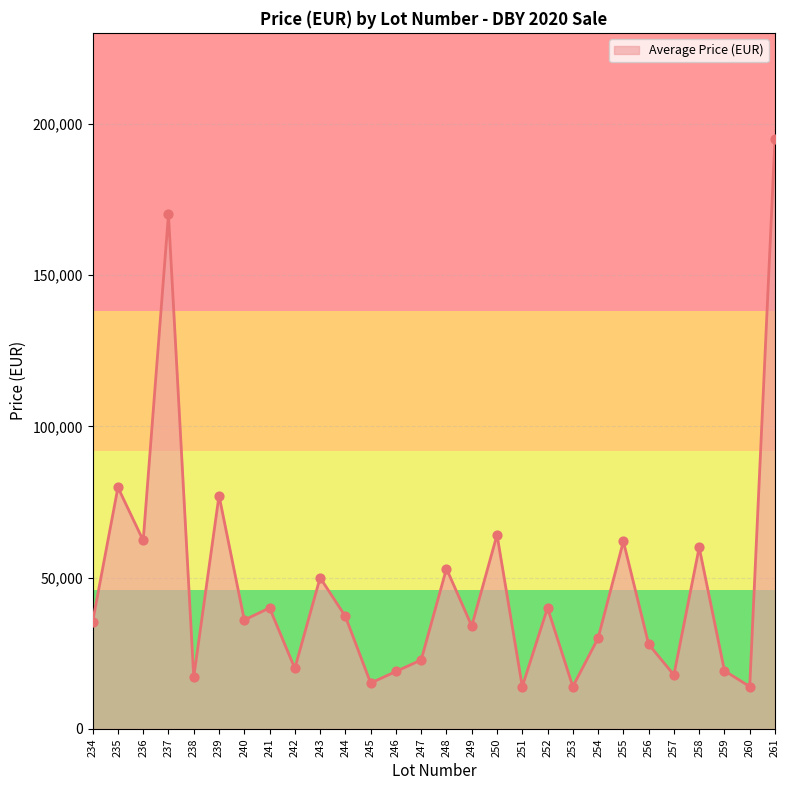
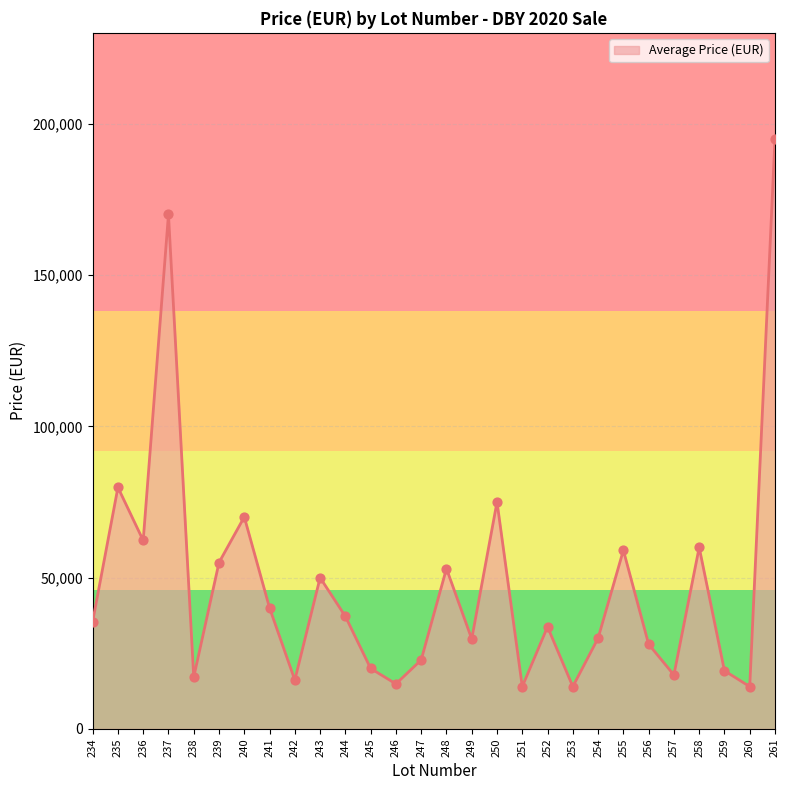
239: 77,000 -> 55,000
240: 36,000 -> 70,000
242: 20,000 -> 16,000
245: 15,000 -> 20,000
246: 19,000 -> 15,000
249: 34,000 -> 30,000
250: 64,000 -> 75,000
252: 40,000 -> 34,000
255: 62,000 -> 59,000
